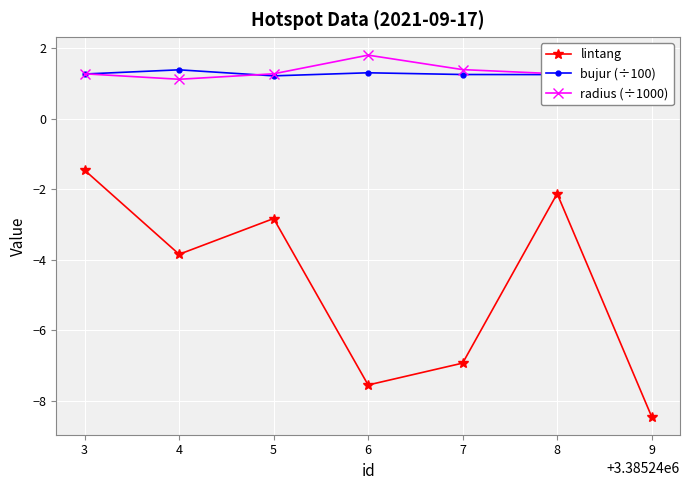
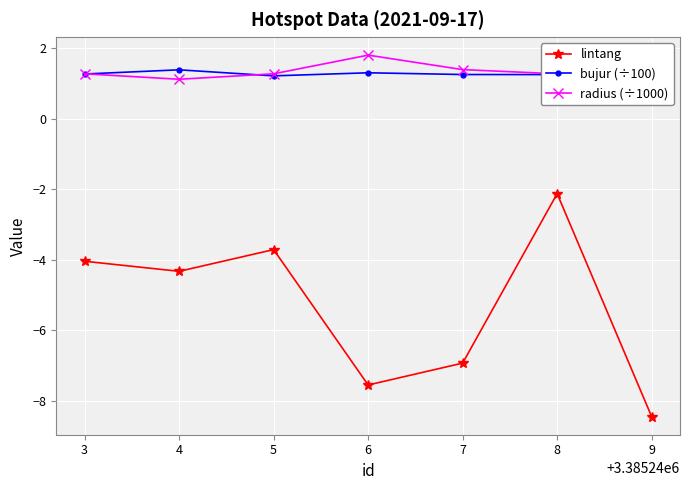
lintang, 3: -1.5 -> -4.0
lintang, 4: -3.8 -> -4.3
lintang, 5: -2.8 -> -3.7
